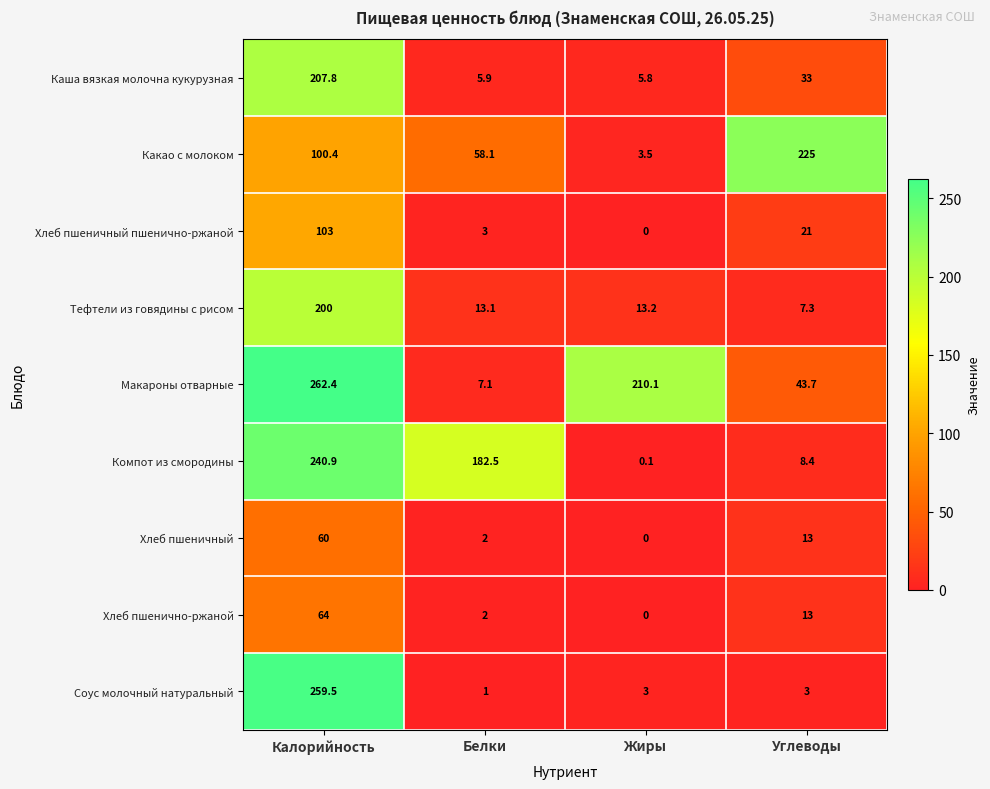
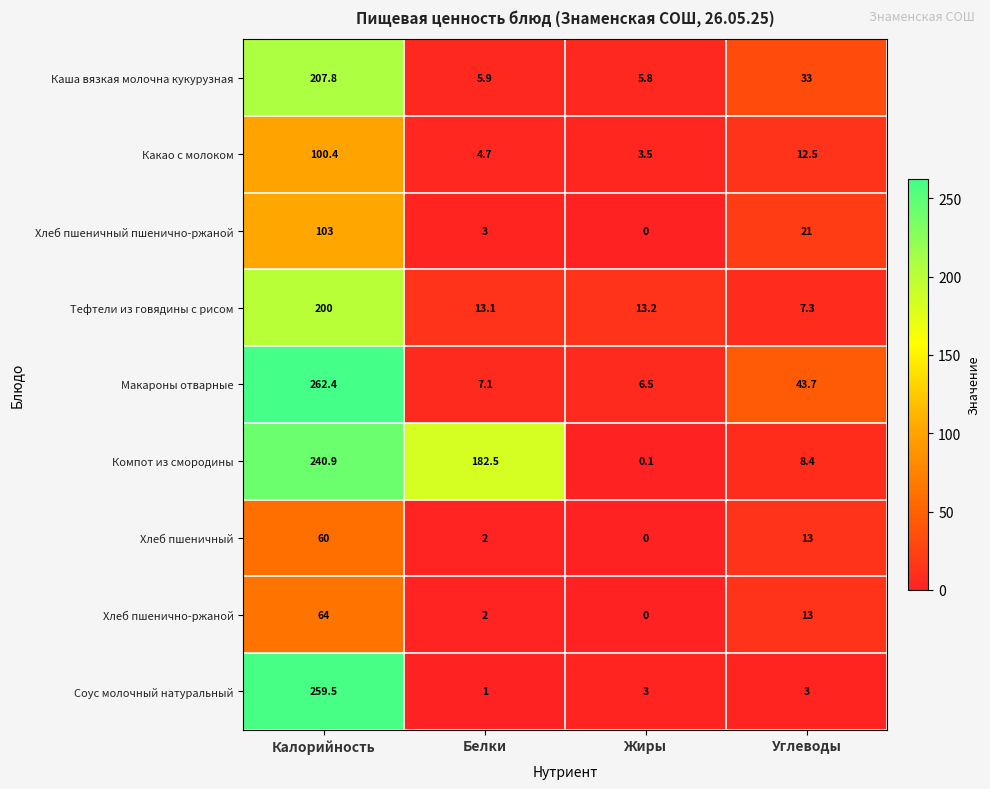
Какао с молоком, Белки: 58.1 -> 4.7
Какао с молоком, Углеводы: 225 -> 12.5
Макароны отварные, Жиры: 210.1 -> 6.5
